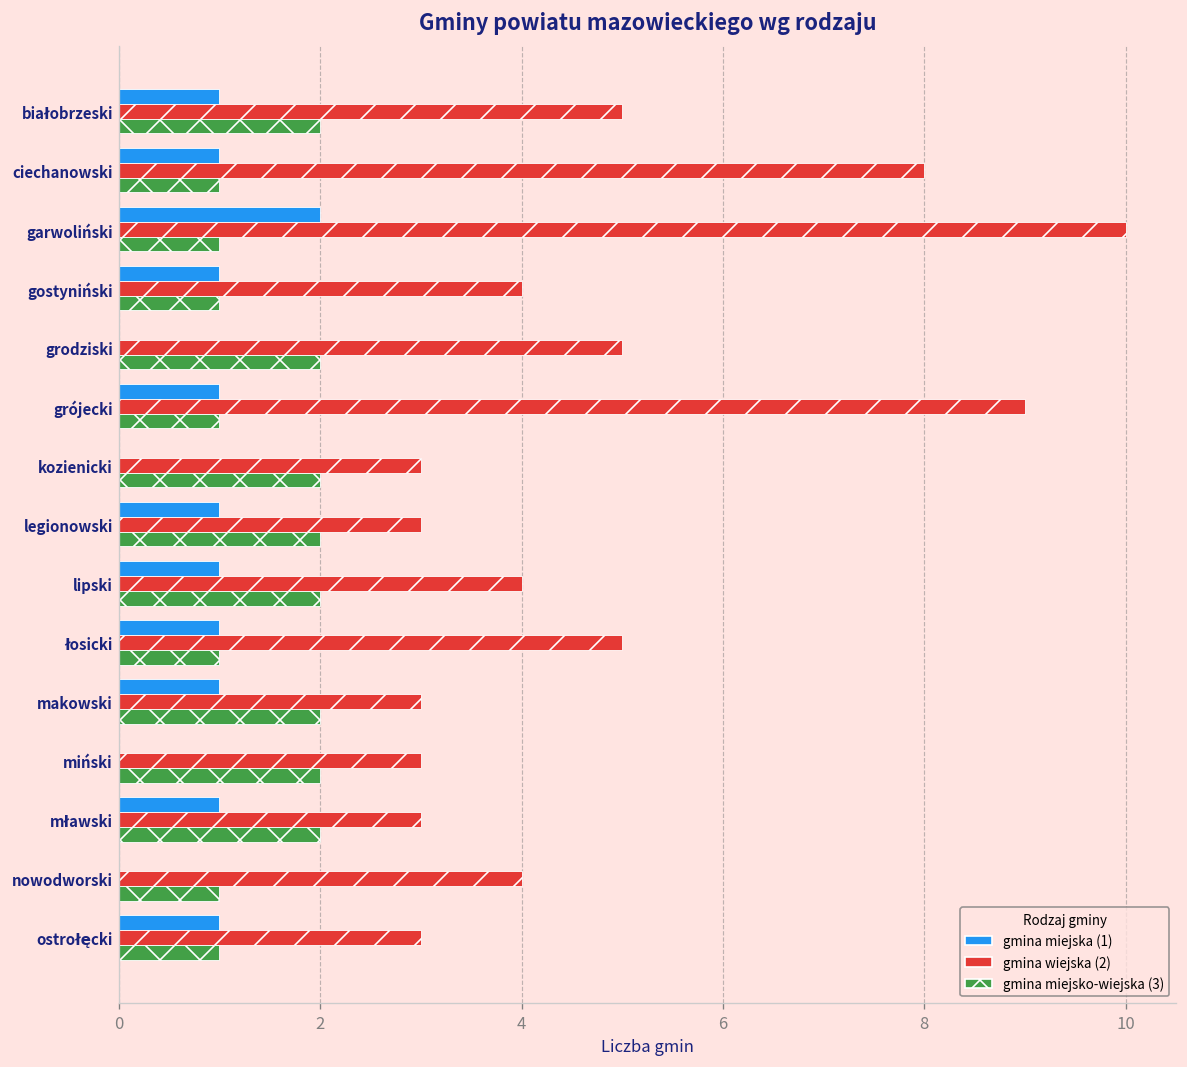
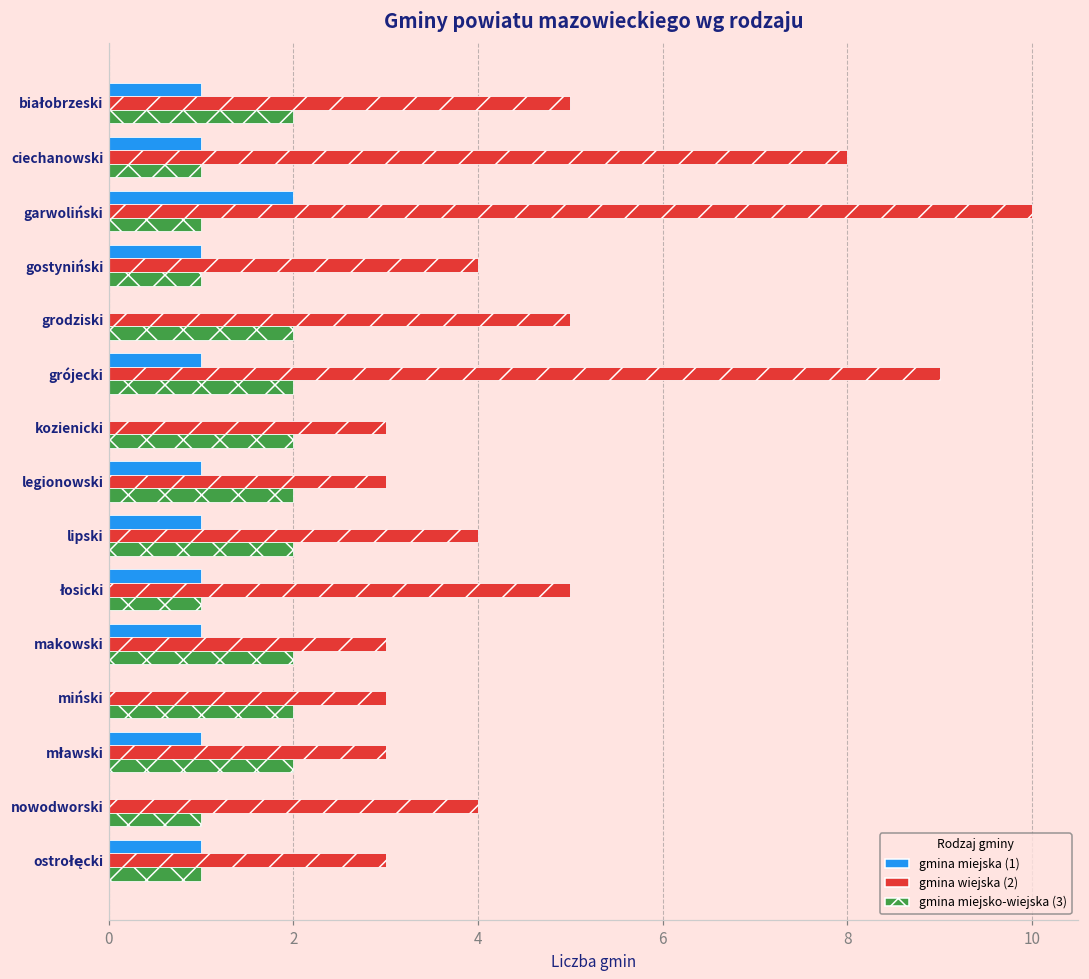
gmina miejsko-wiejska (3), grójecki: 1 -> 2
